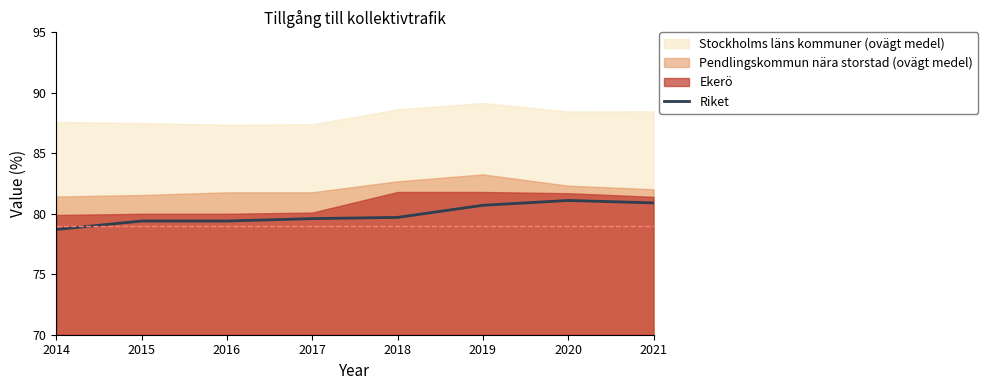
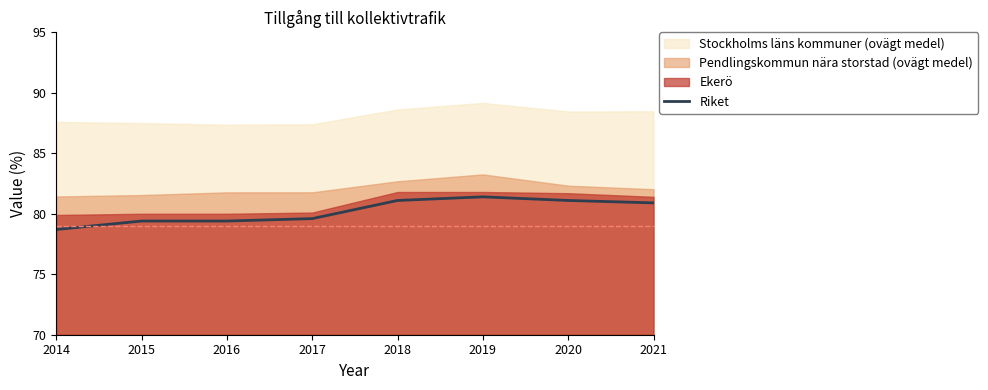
Riket, 2018: 79.7 -> 81.1
Riket, 2019: 80.7 -> 81.4
